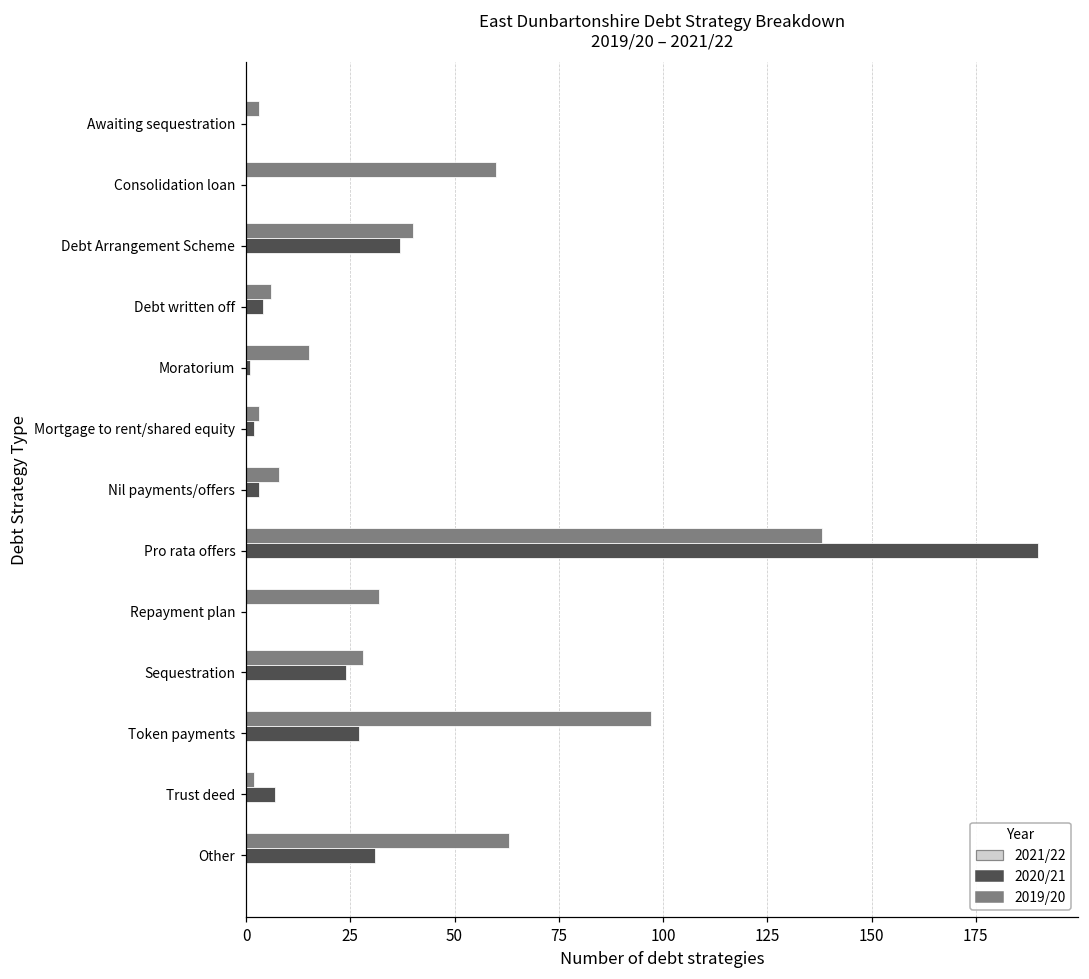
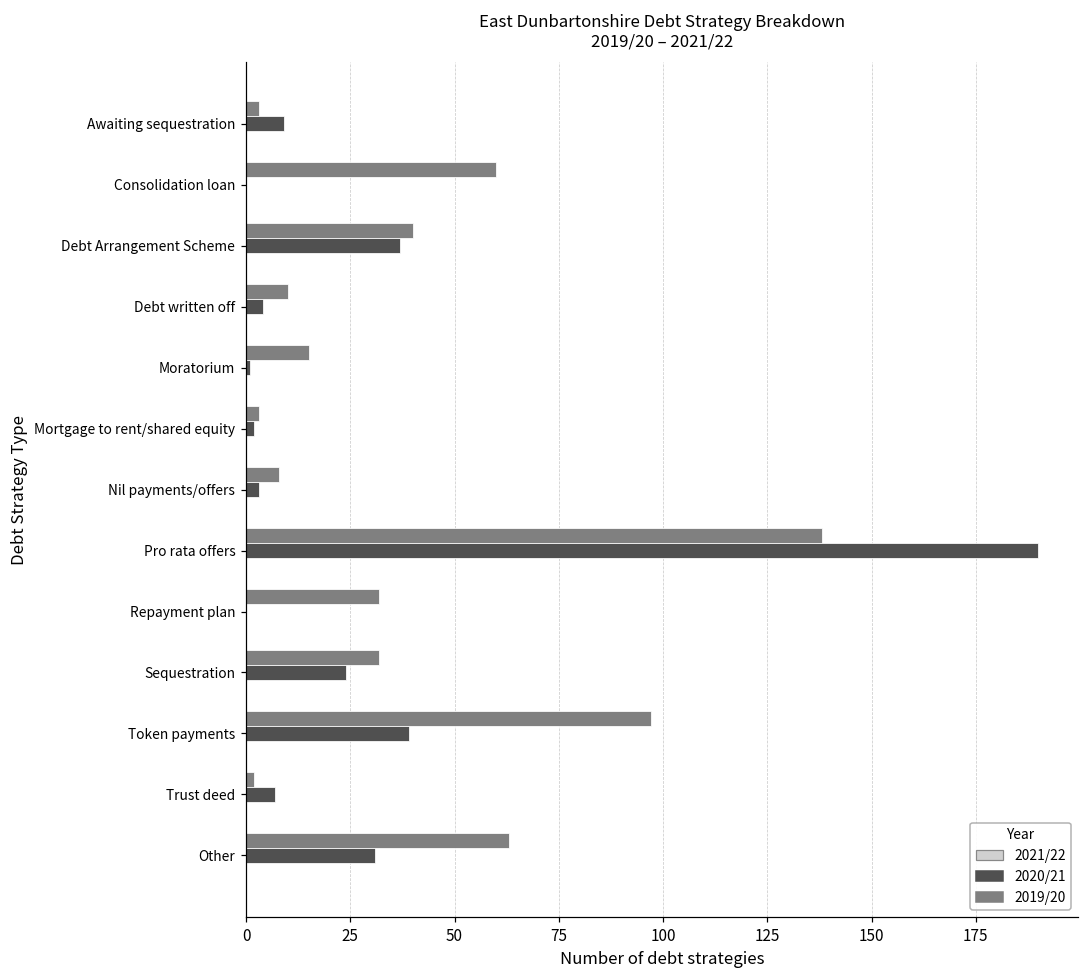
2020/21, Awaiting sequestration: 0 -> 9
2019/20, Debt written off: 6 -> 10
2019/20, Sequestration: 28 -> 32
2020/21, Token payments: 27 -> 39
